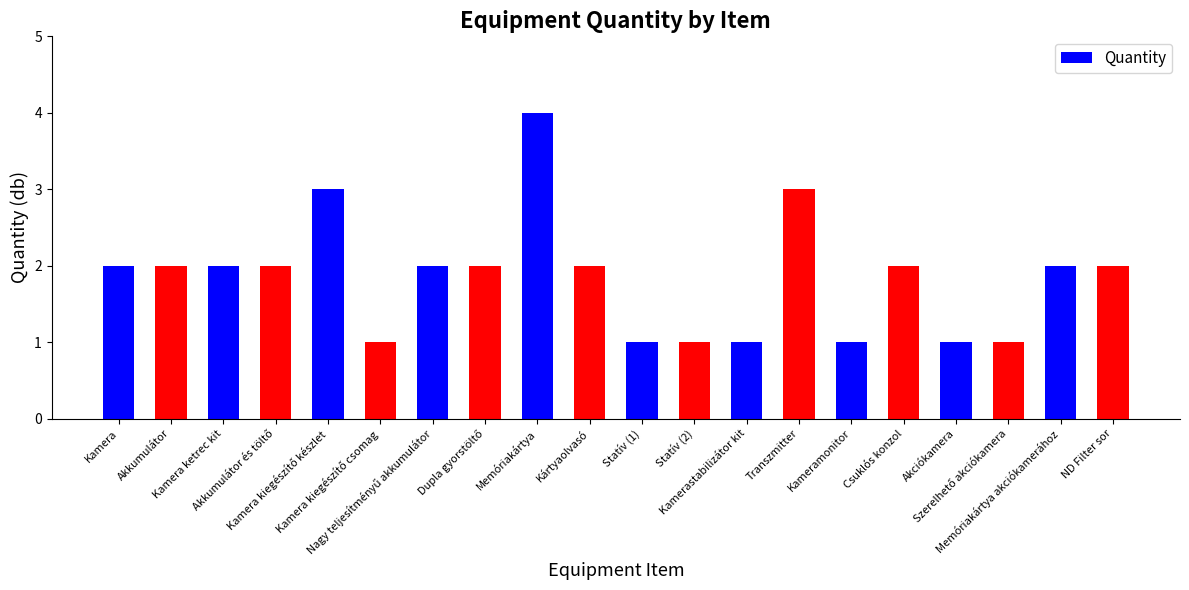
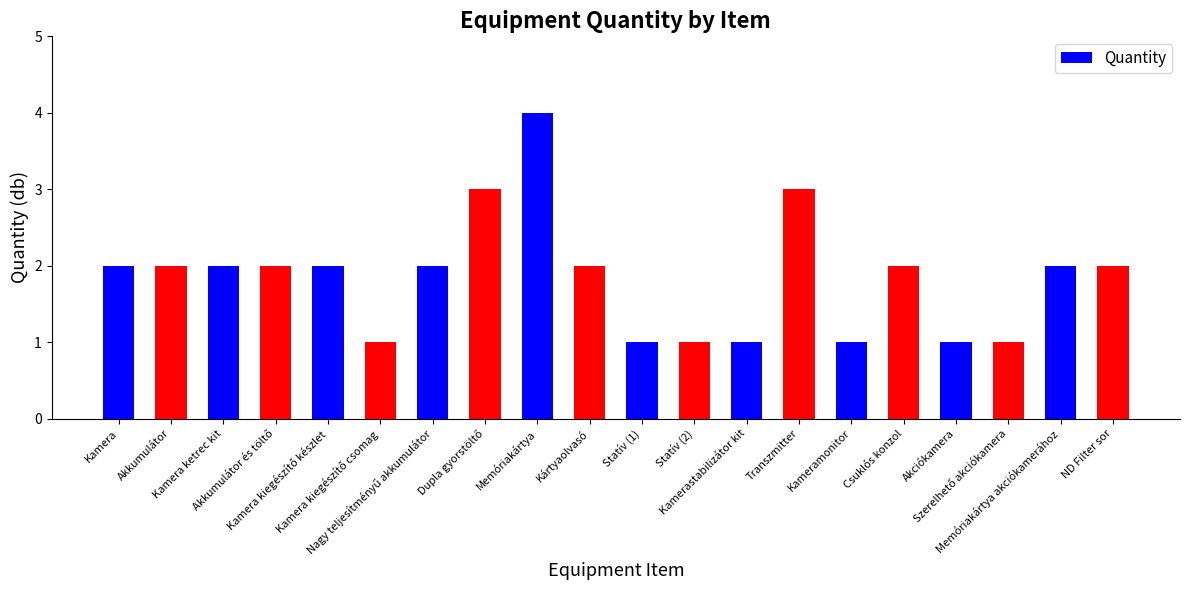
Kamera kiegészítő készlet: 3 -> 2
Dupla gyorstöltő: 2 -> 3
